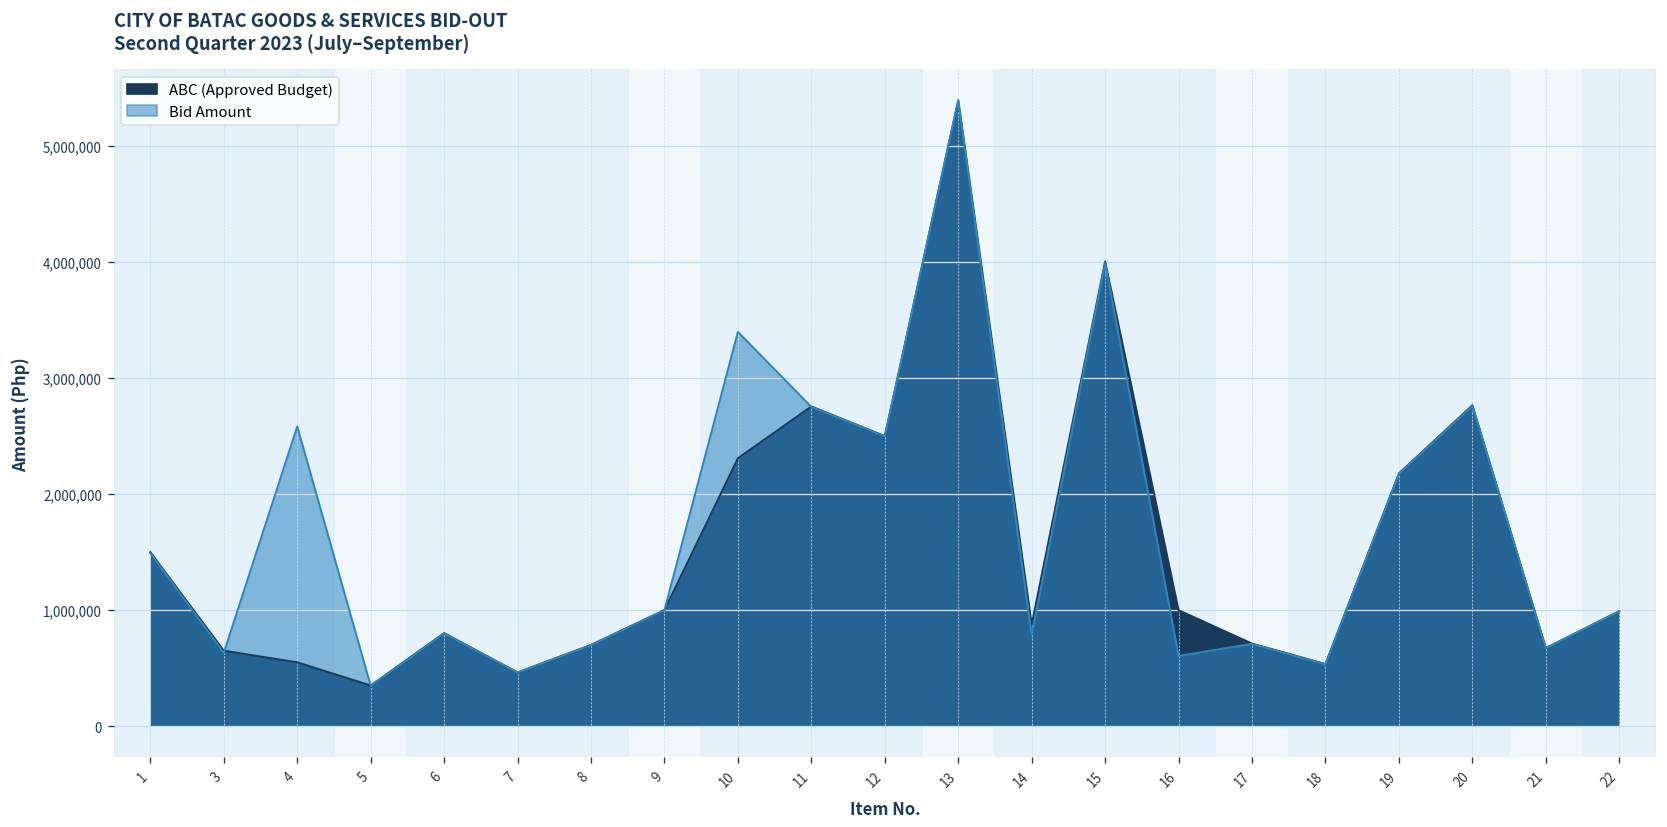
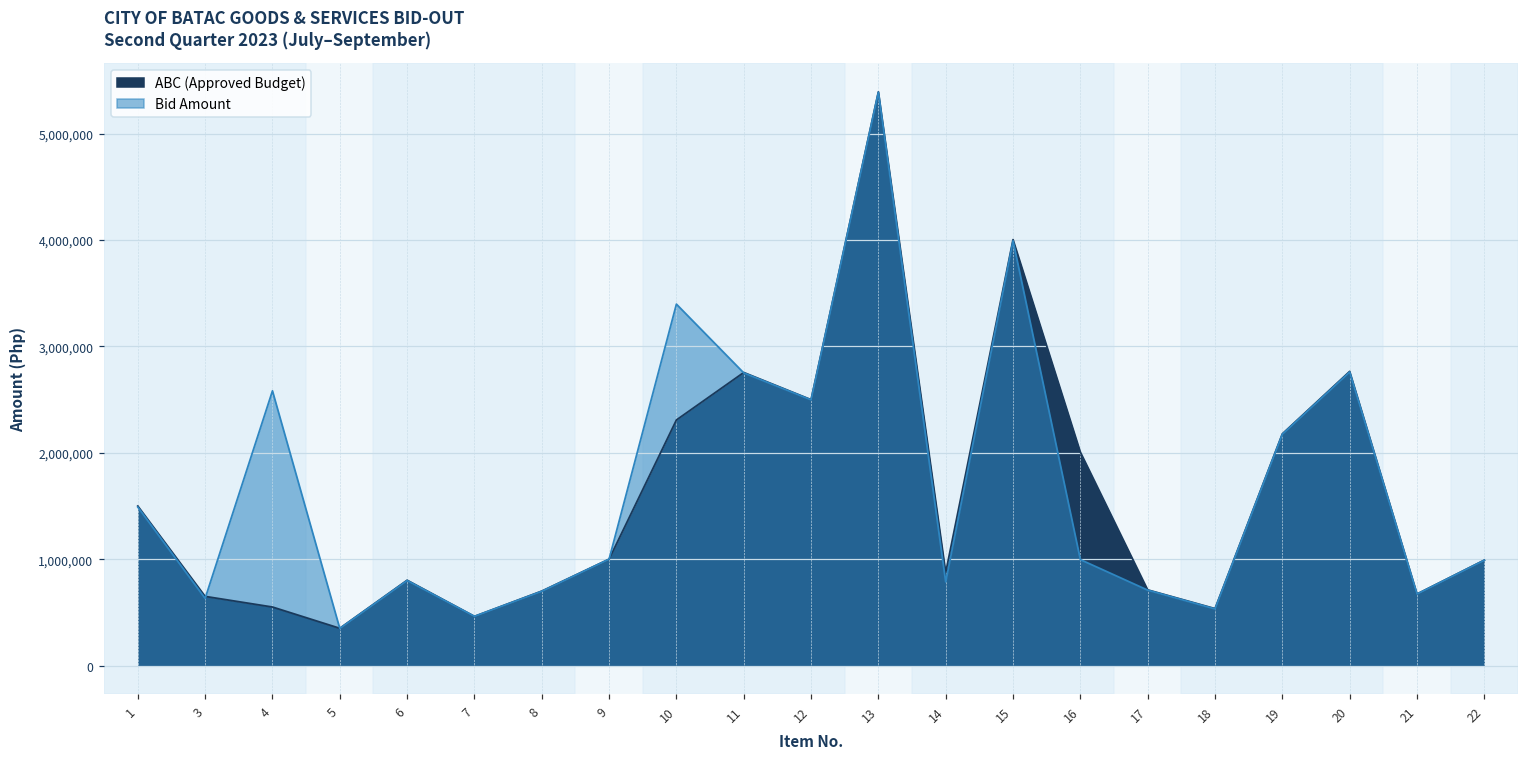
ABC (Approved Budget), 16: 1,000,000 -> 2,000,000
Bid Amount, 16: 600,000 -> 1,000,000
